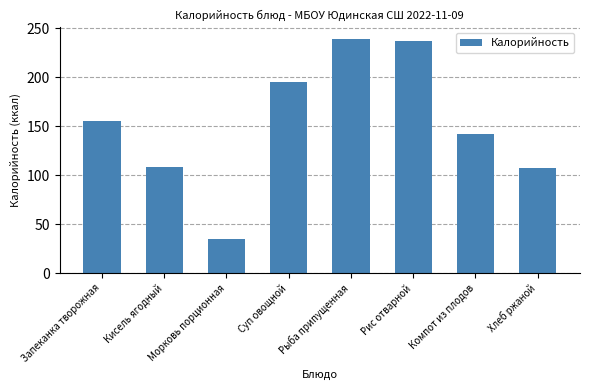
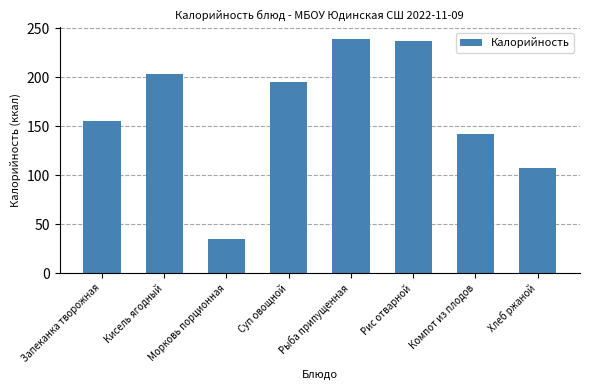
Кисель ягодный: 110 -> 200
